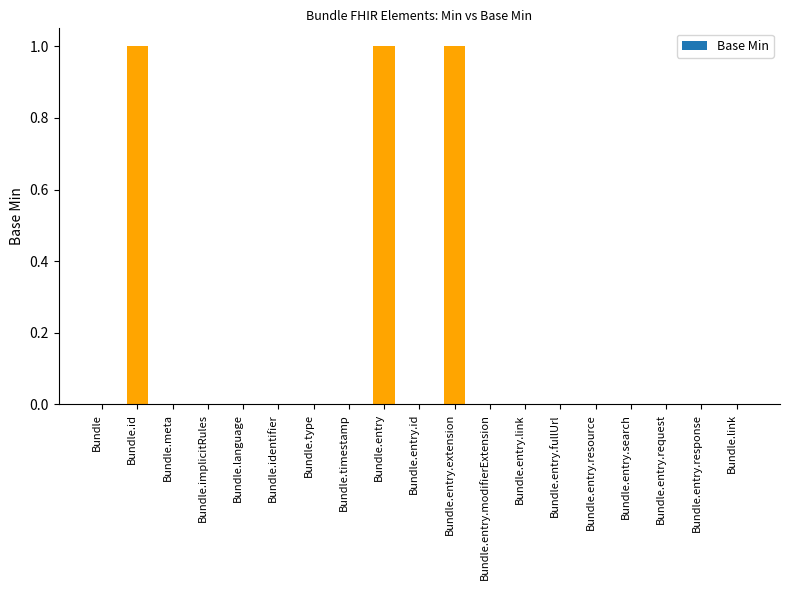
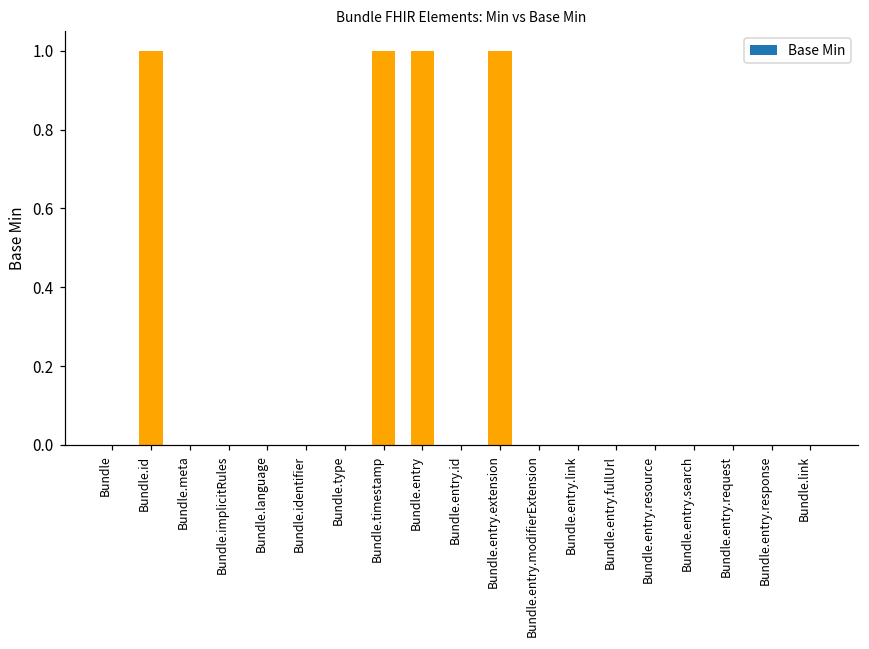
Bundle.timestamp: 0 -> 1
